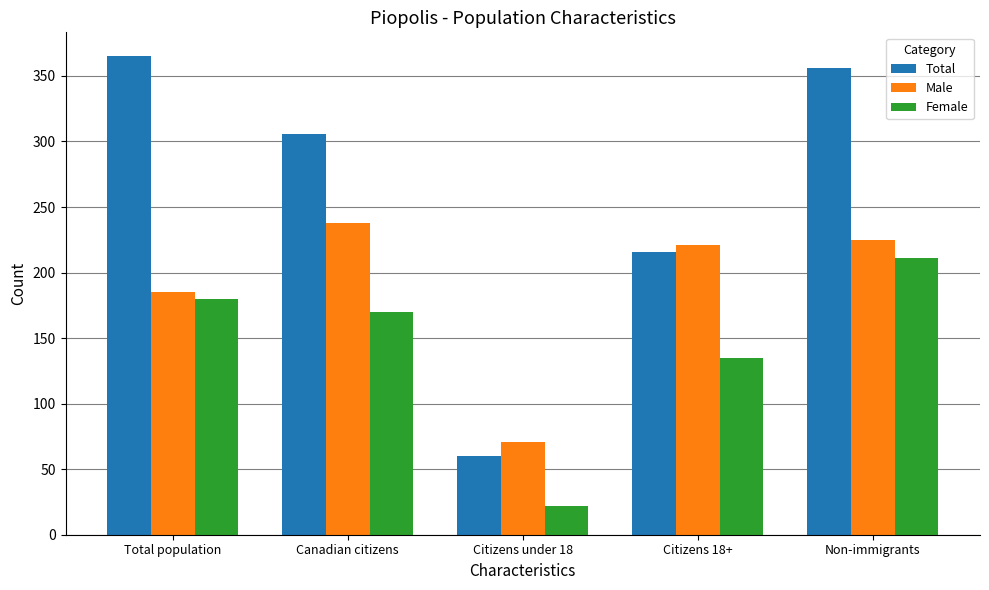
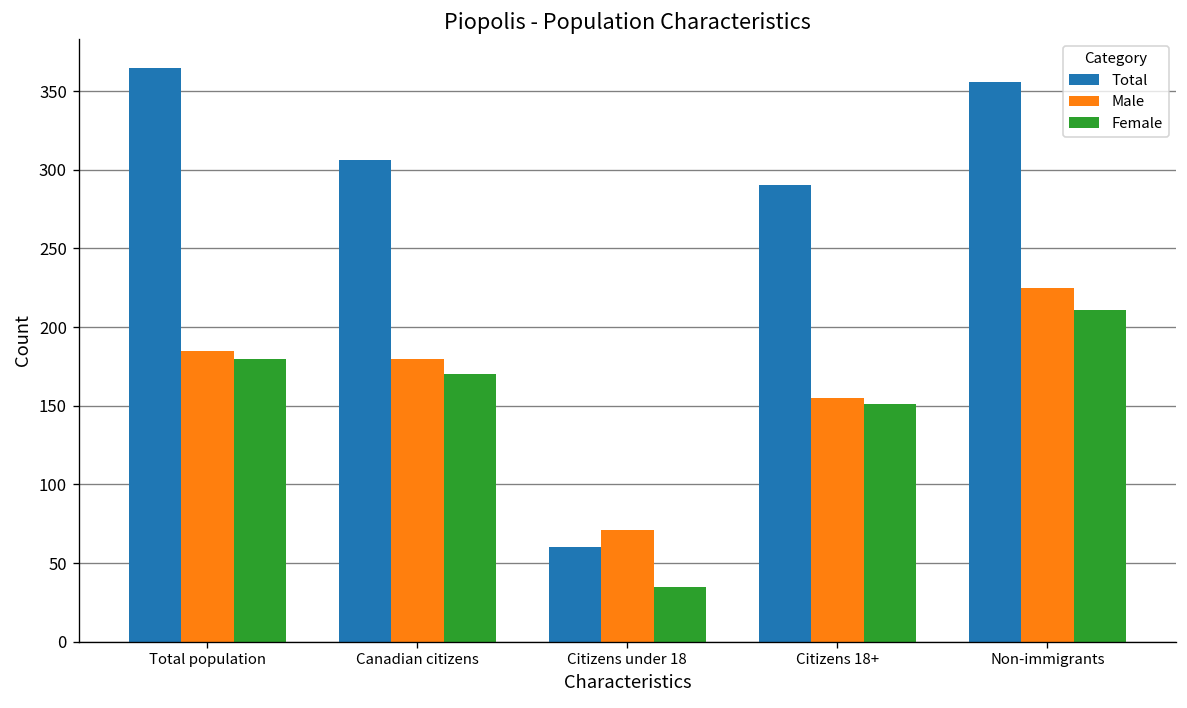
Male, Canadian citizens: 238 -> 180
Female, Citizens under 18: 22 -> 35
Total, Citizens 18+: 216 -> 290
Male, Citizens 18+: 221 -> 155
Female, Citizens 18+: 135 -> 151
